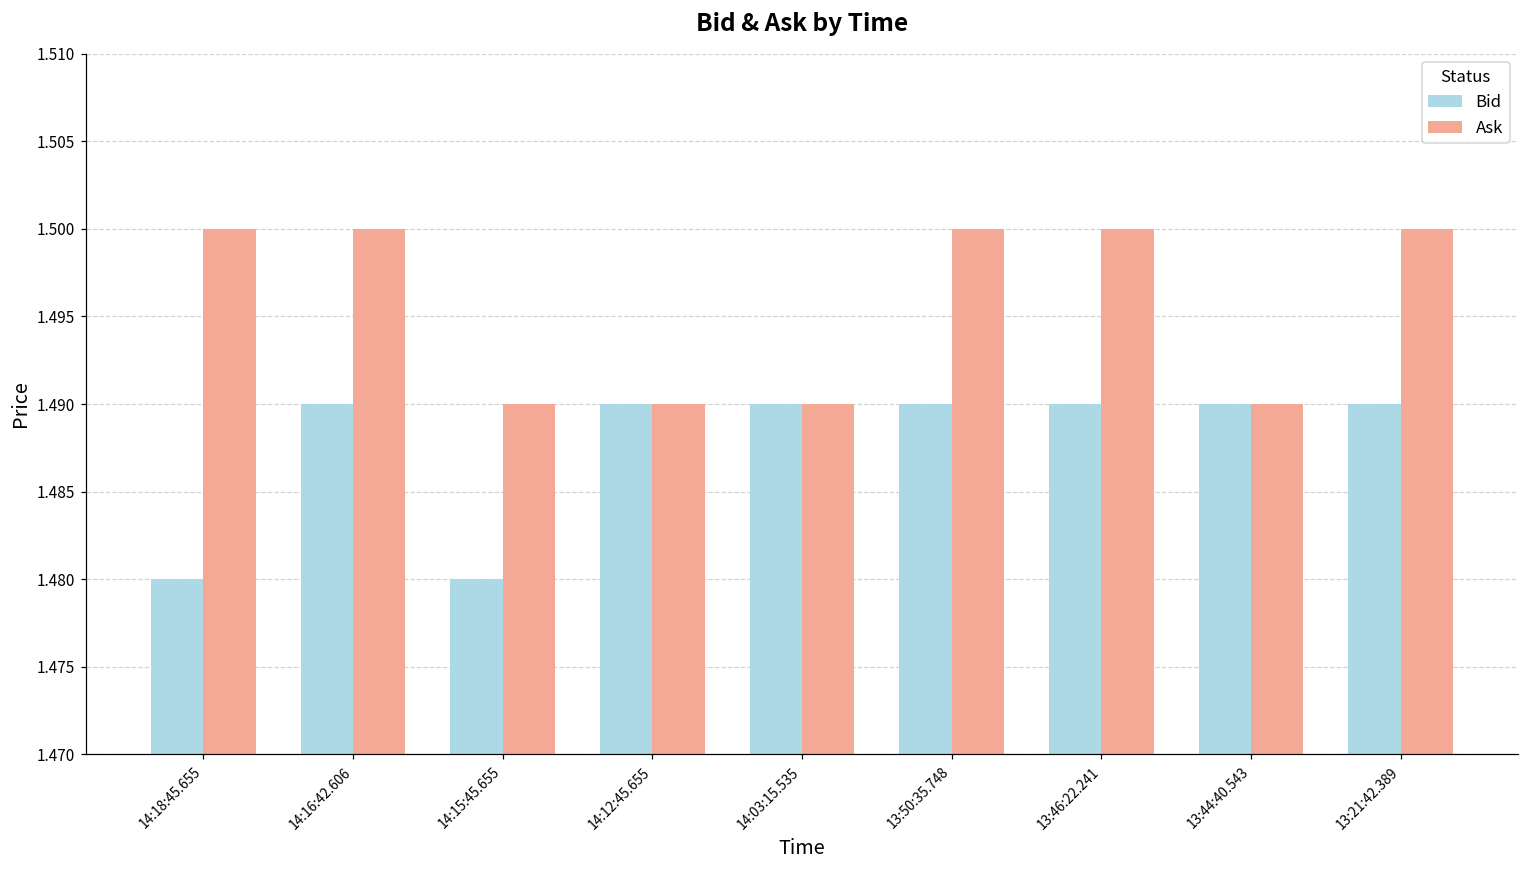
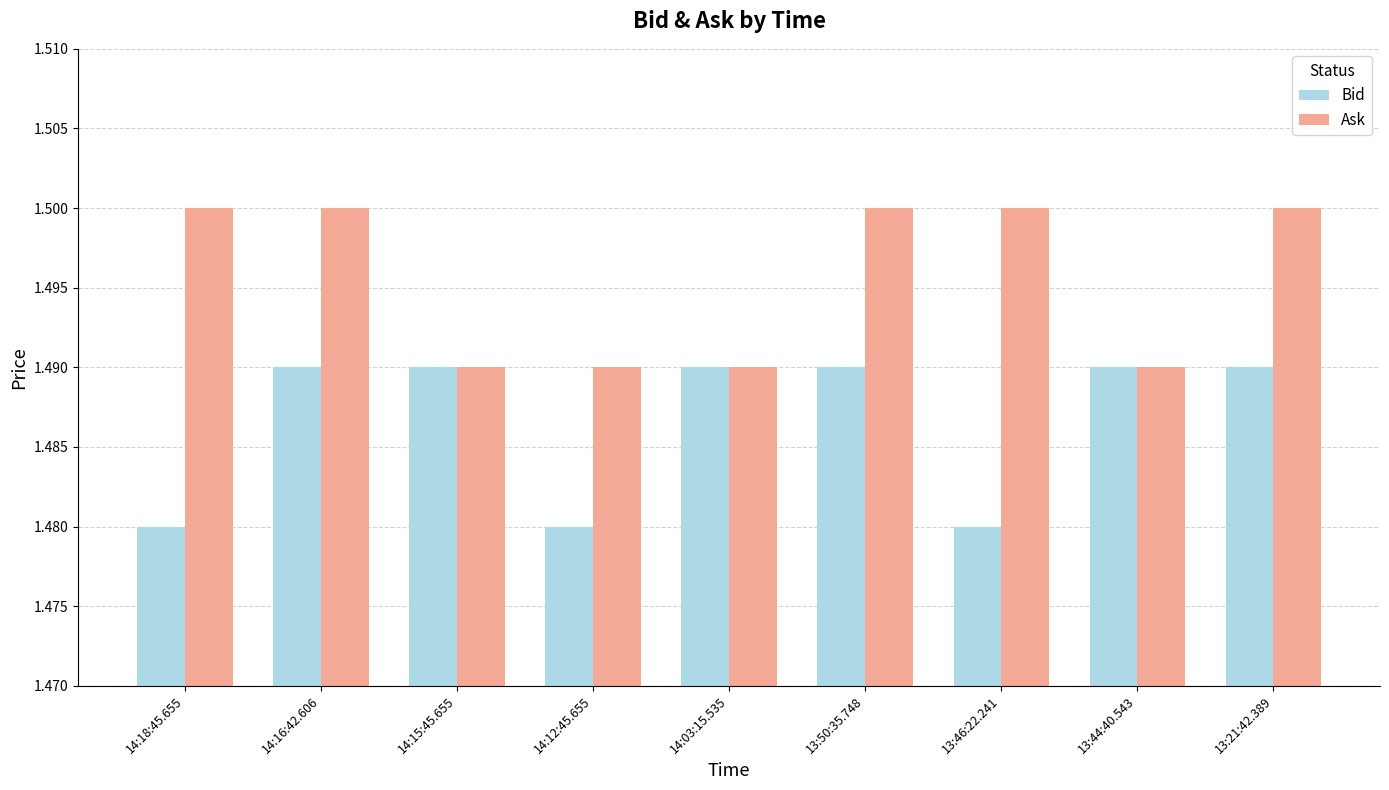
Bid, 14:15:45.655: 1.48 -> 1.49
Bid, 14:12:45.655: 1.49 -> 1.48
Bid, 13:46:22.241: 1.49 -> 1.48
